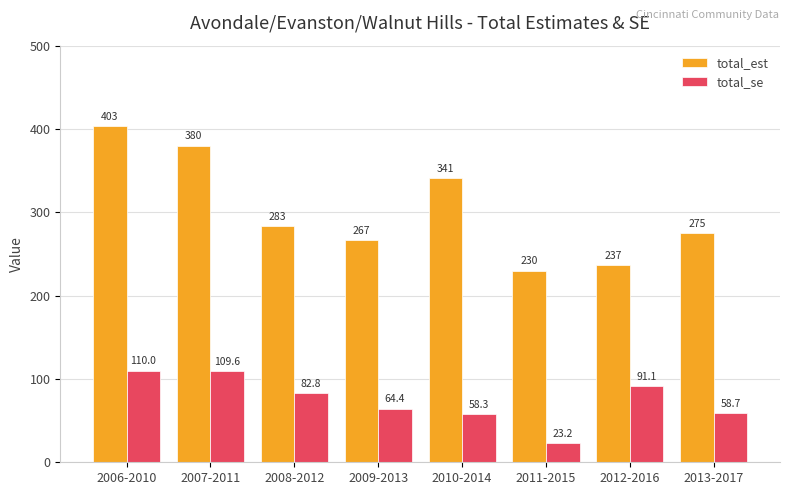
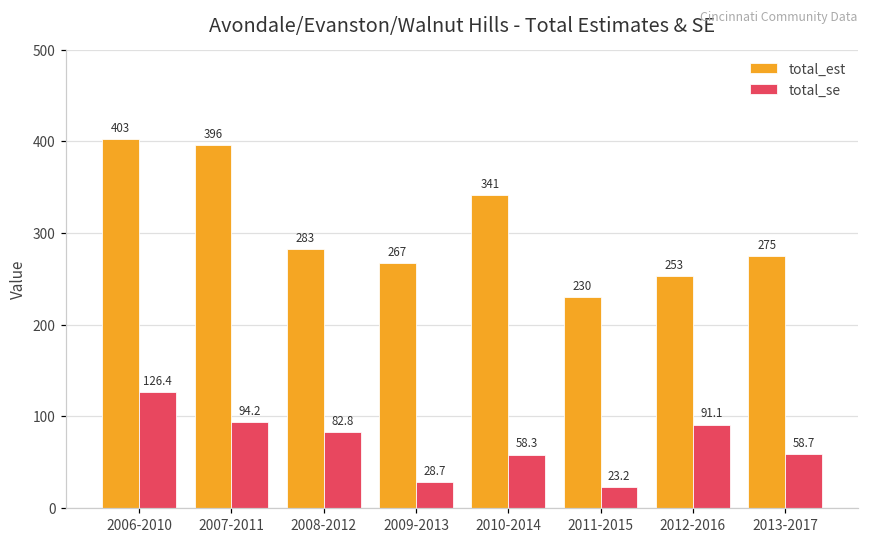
total_se, 2006-2010: 110.0 -> 126.4
total_est, 2007-2011: 380 -> 396
total_se, 2007-2011: 109.6 -> 94.2
total_se, 2009-2013: 64.4 -> 28.7
total_est, 2012-2016: 237 -> 253
